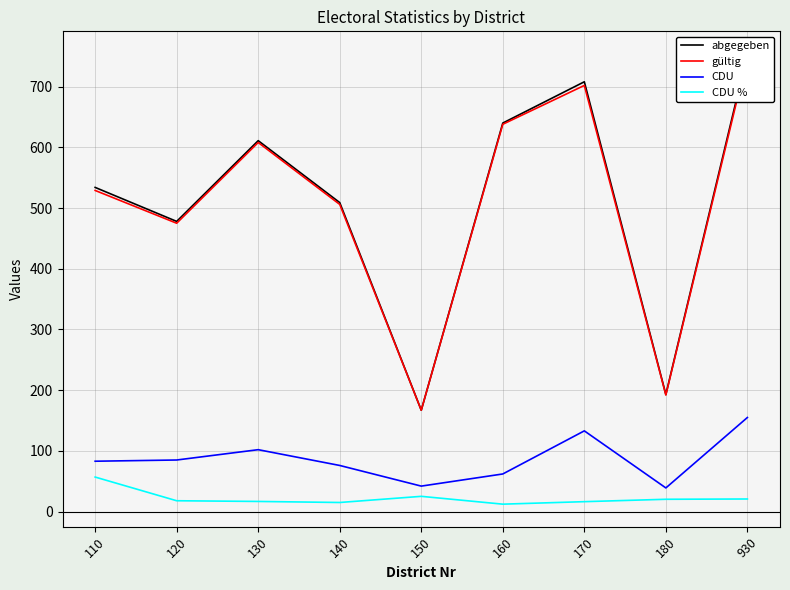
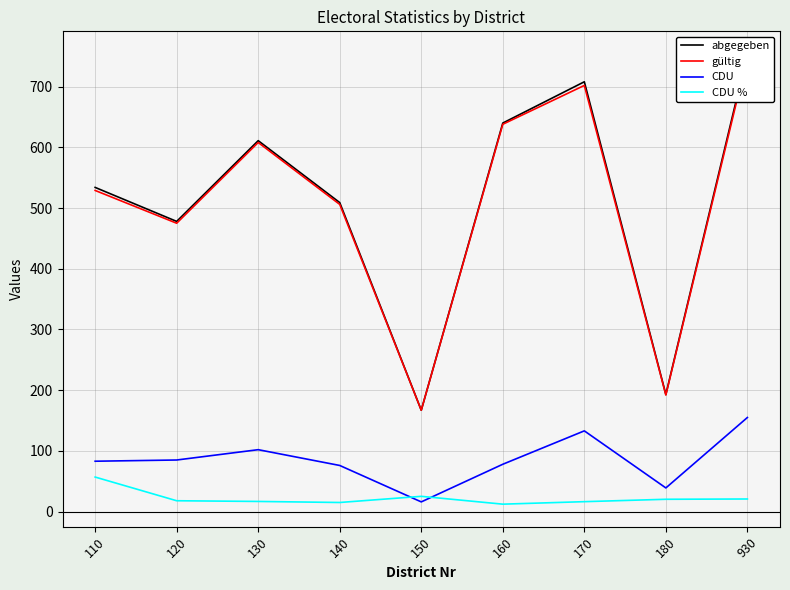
CDU, 150: 40 -> 20
CDU, 160: 60 -> 80
